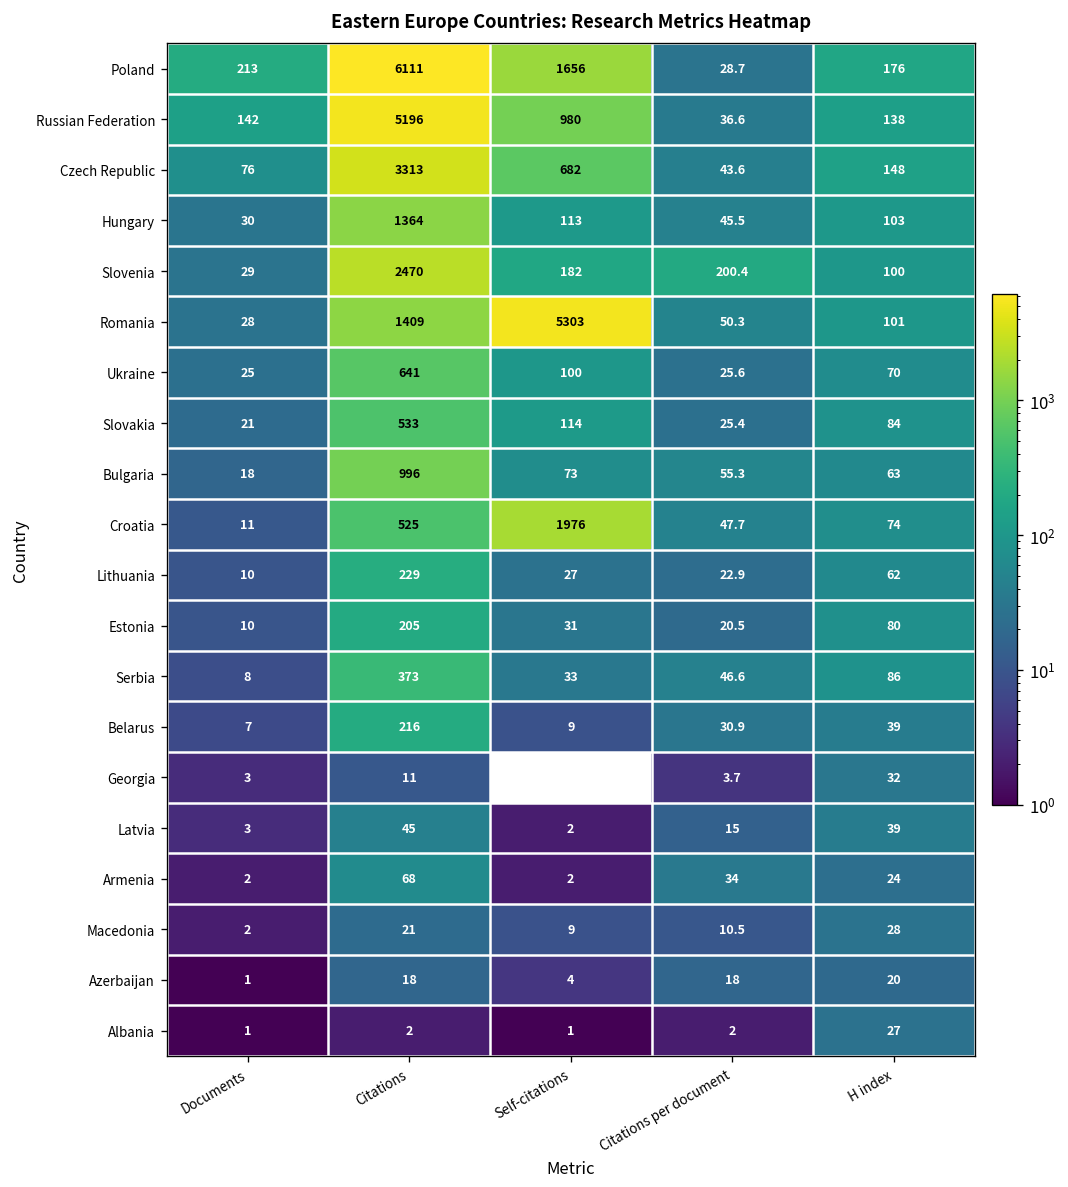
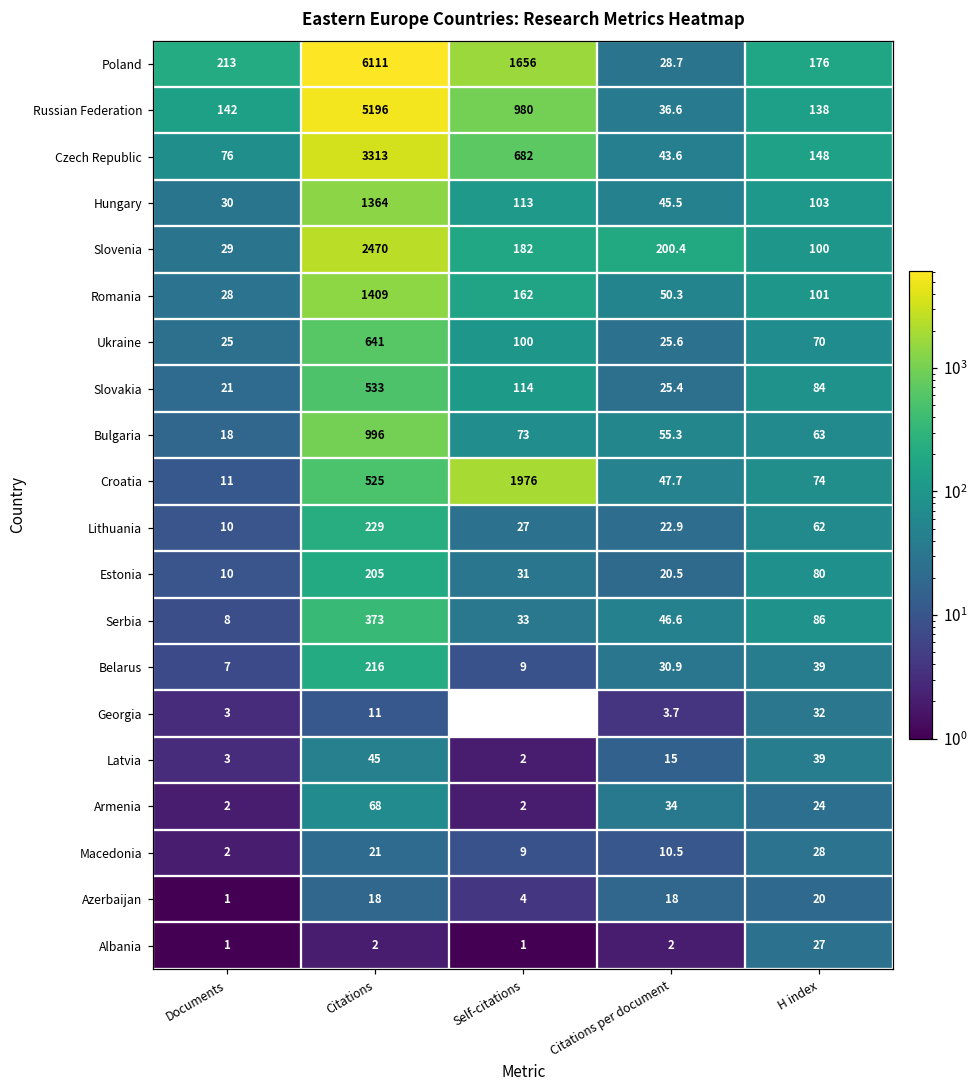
Romania, Self-citations: 5303 -> 162
